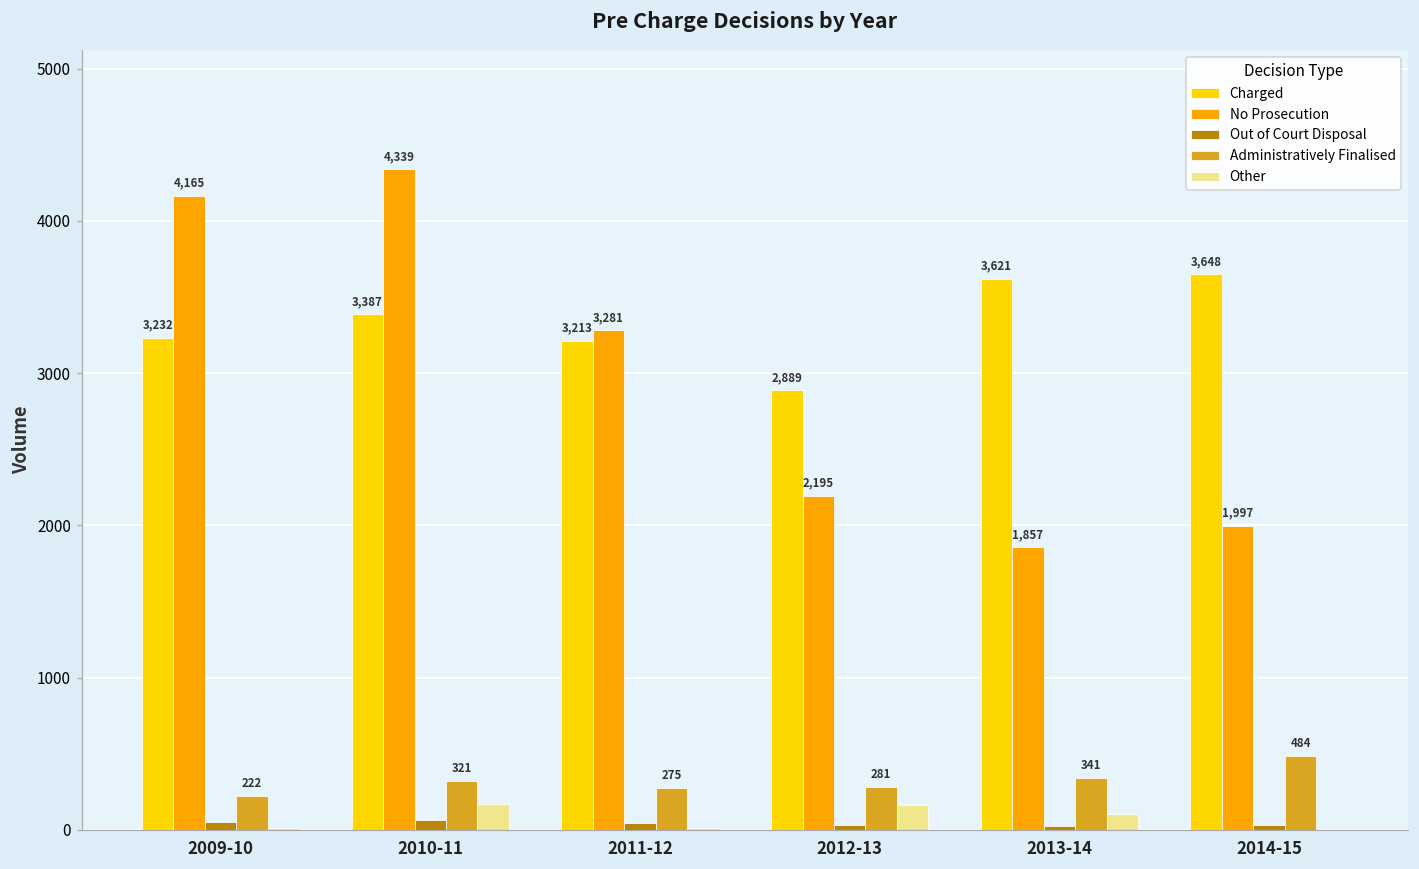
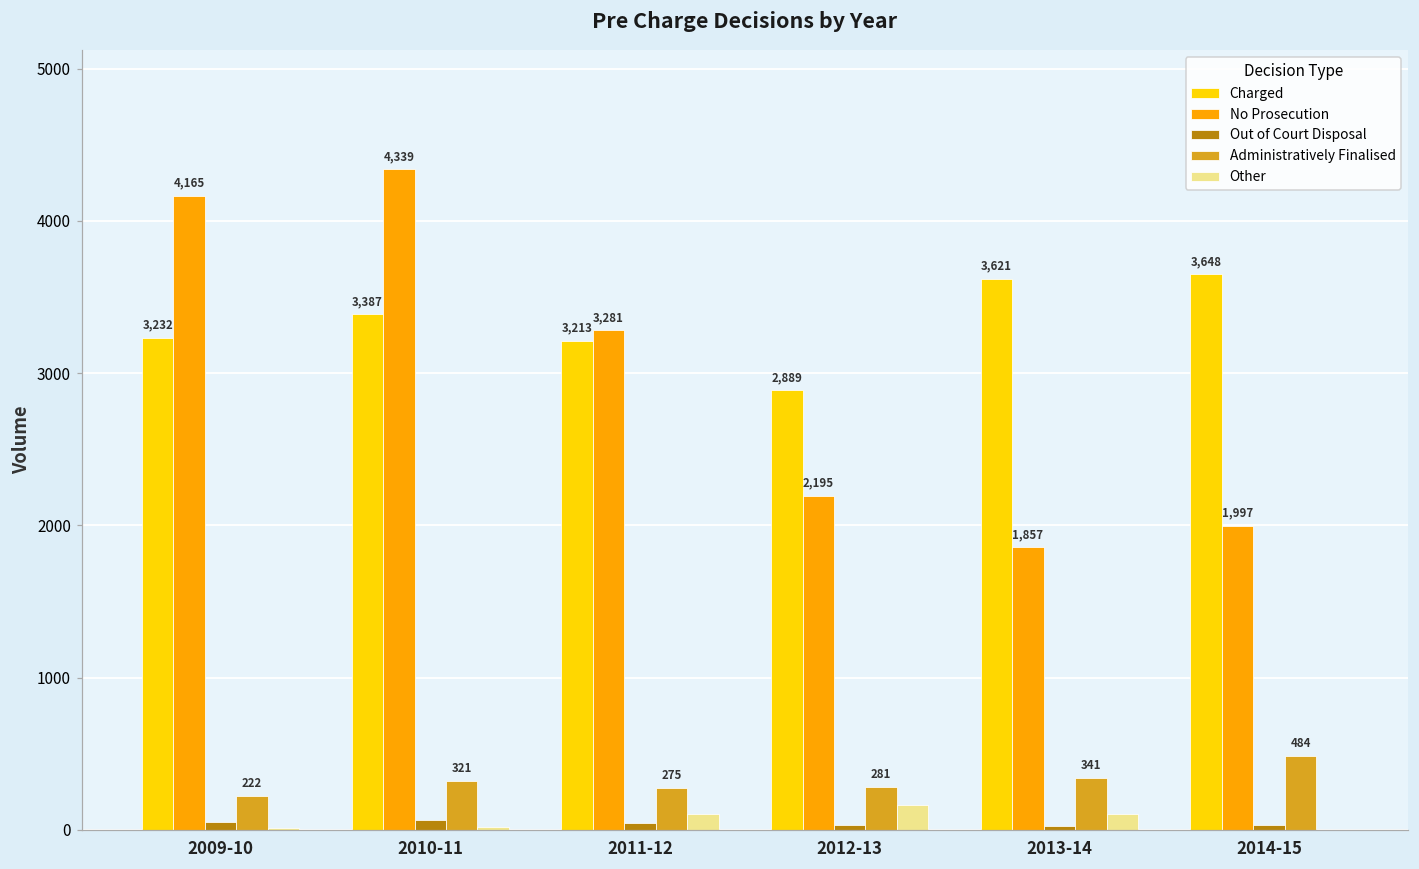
Other, 2010-11: 170 -> 20
Other, 2011-12: 10 -> 100
